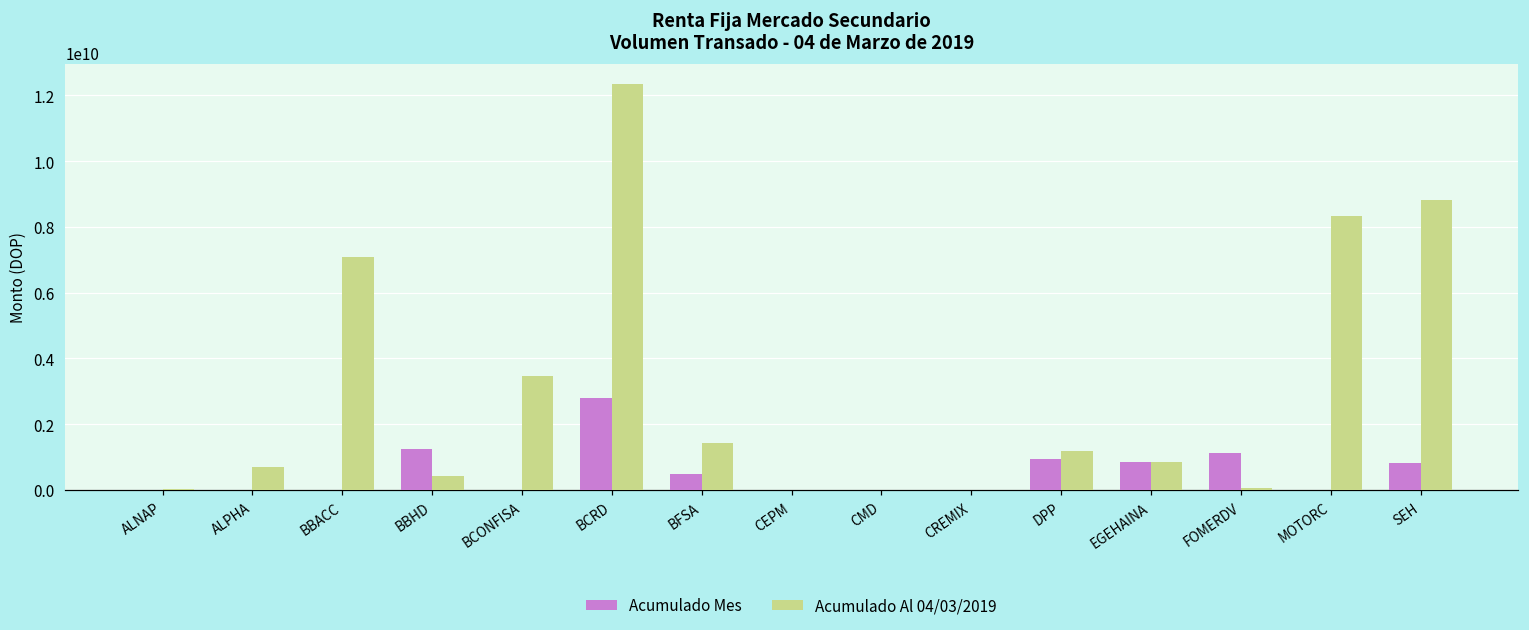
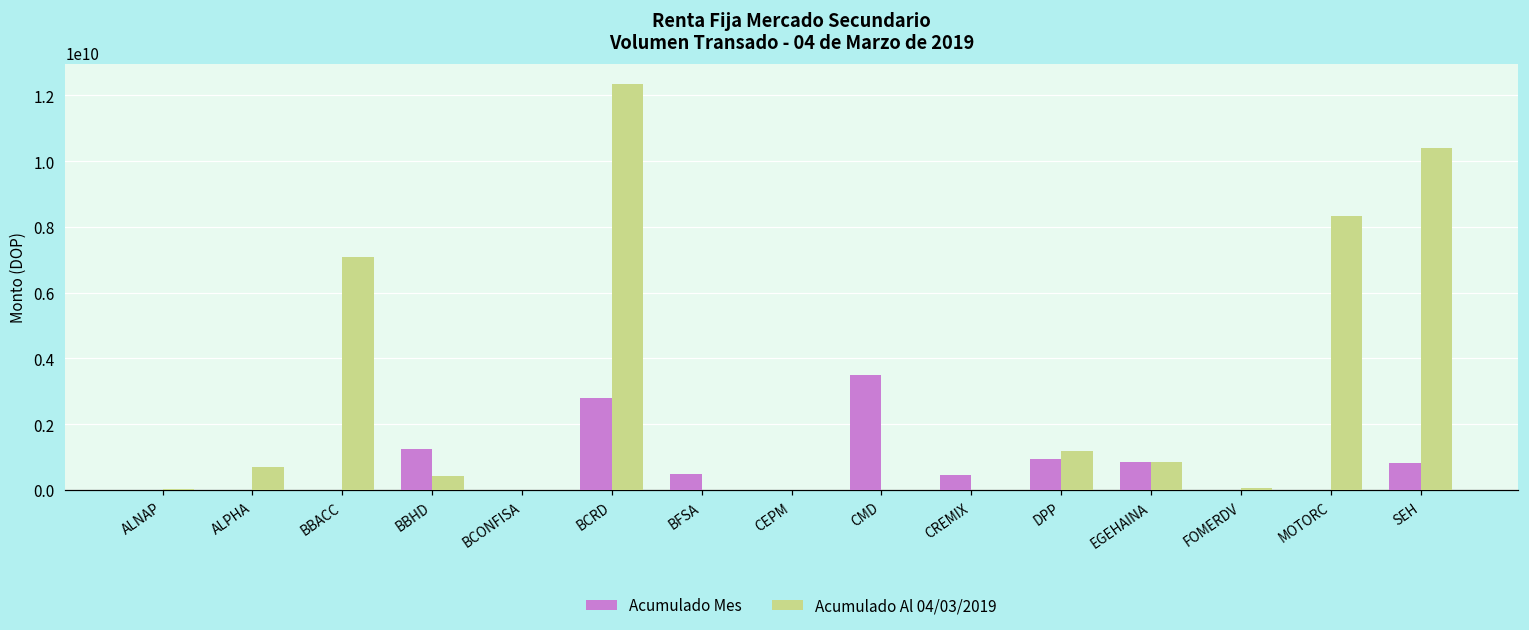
Acumulado Al 04/03/2019, BCONFISA: 3500000000 -> 0
Acumulado Al 04/03/2019, BFSA: 1400000000 -> 0
Acumulado Mes, CMD: 0 -> 3500000000
Acumulado Mes, CREMIX: 0 -> 500000000
Acumulado Mes, FOMERDV: 1100000000 -> 0
Acumulado Al 04/03/2019, SEH: 8800000000 -> 10400000000
